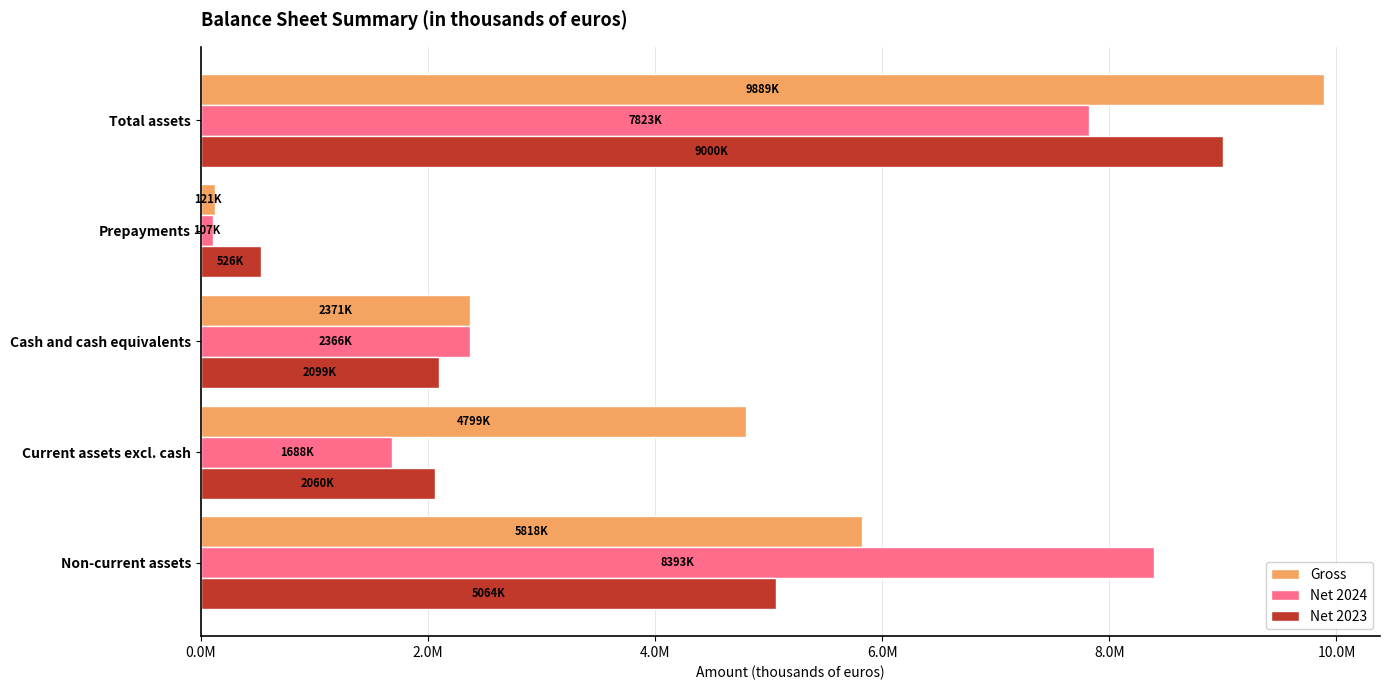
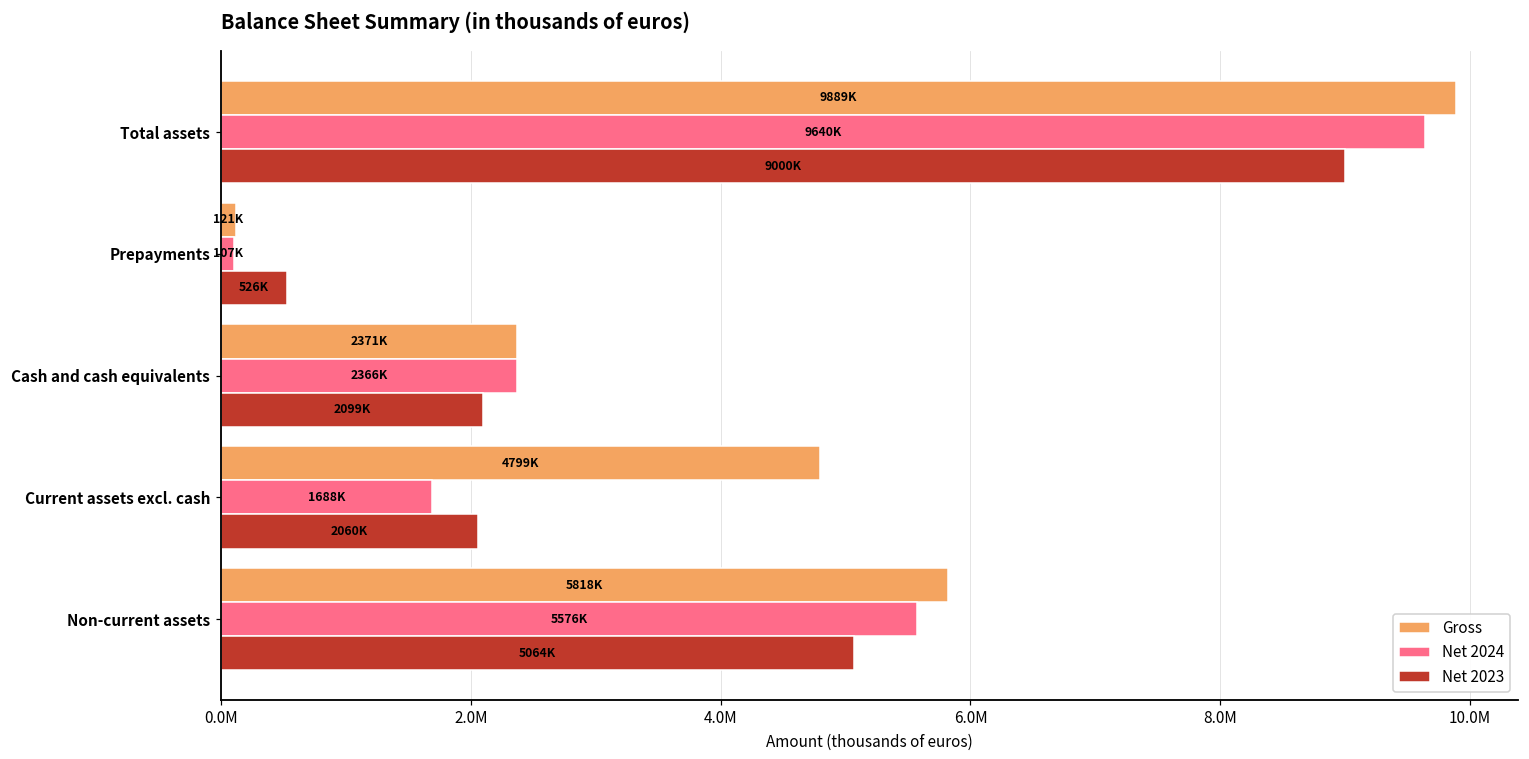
Net 2024, Total assets: 7823K -> 9640K
Net 2024, Non-current assets: 8393K -> 5576K
